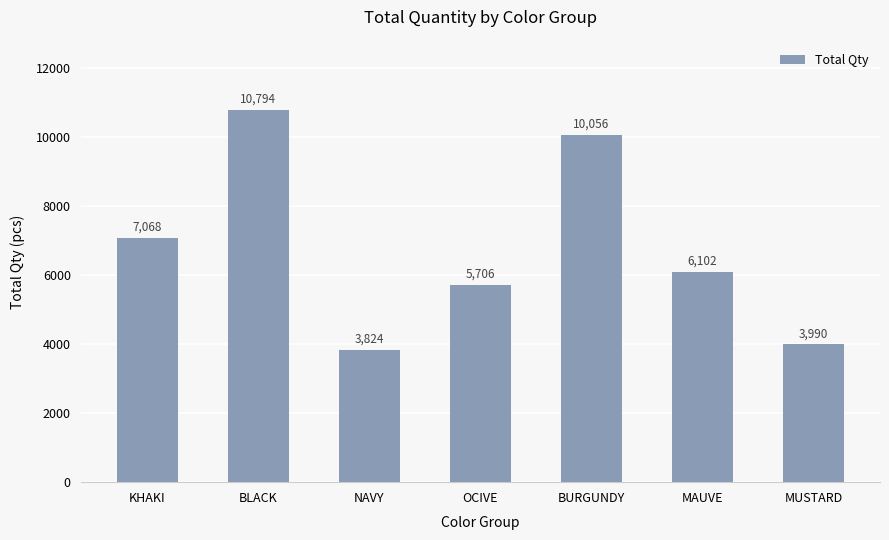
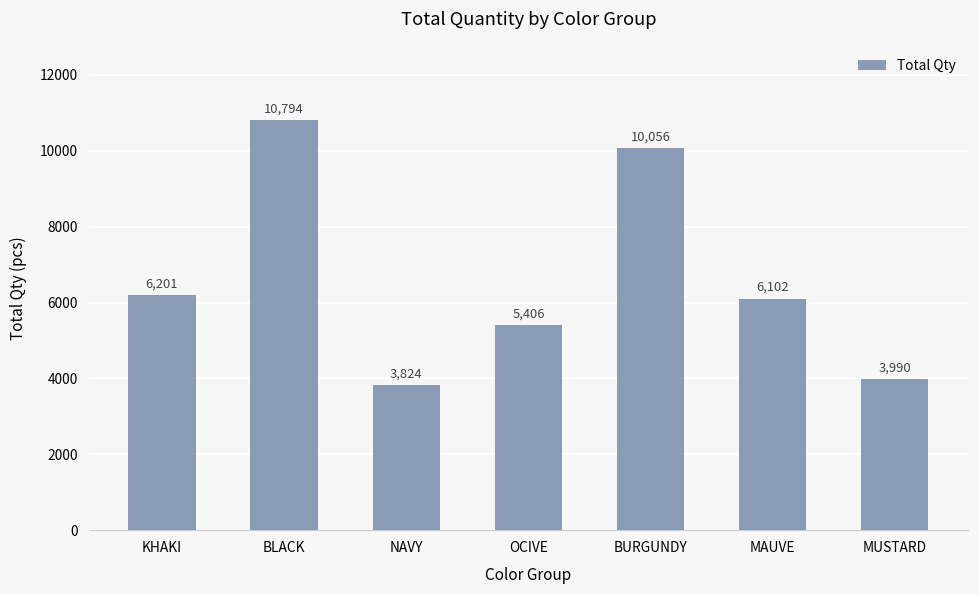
KHAKI: 7,068 -> 6,201
OCIVE: 5,706 -> 5,406
